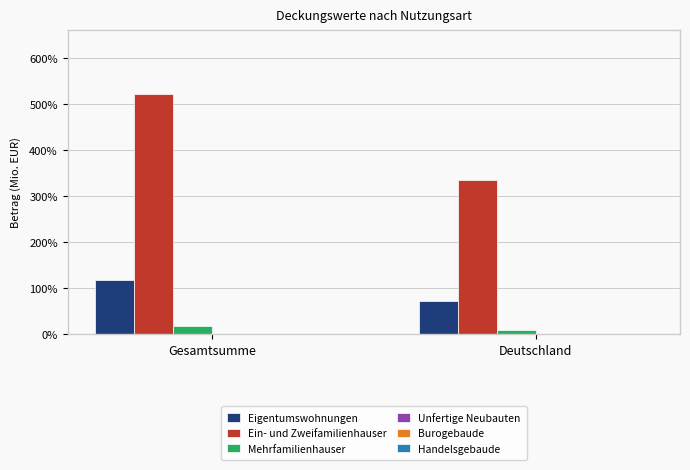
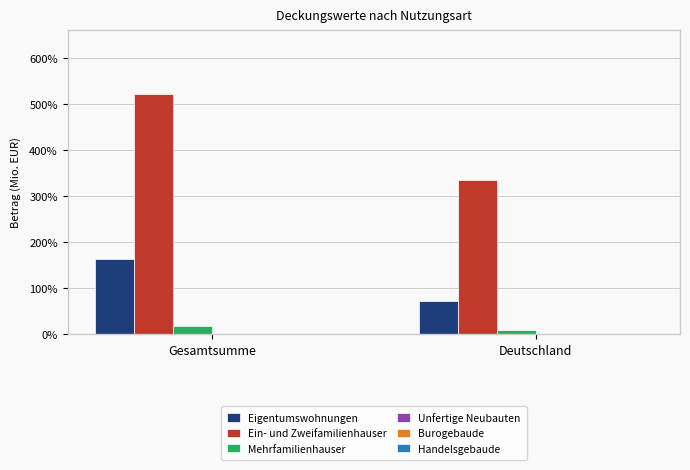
Eigentumswohnungen, Gesamtsumme: 120% -> 160%
